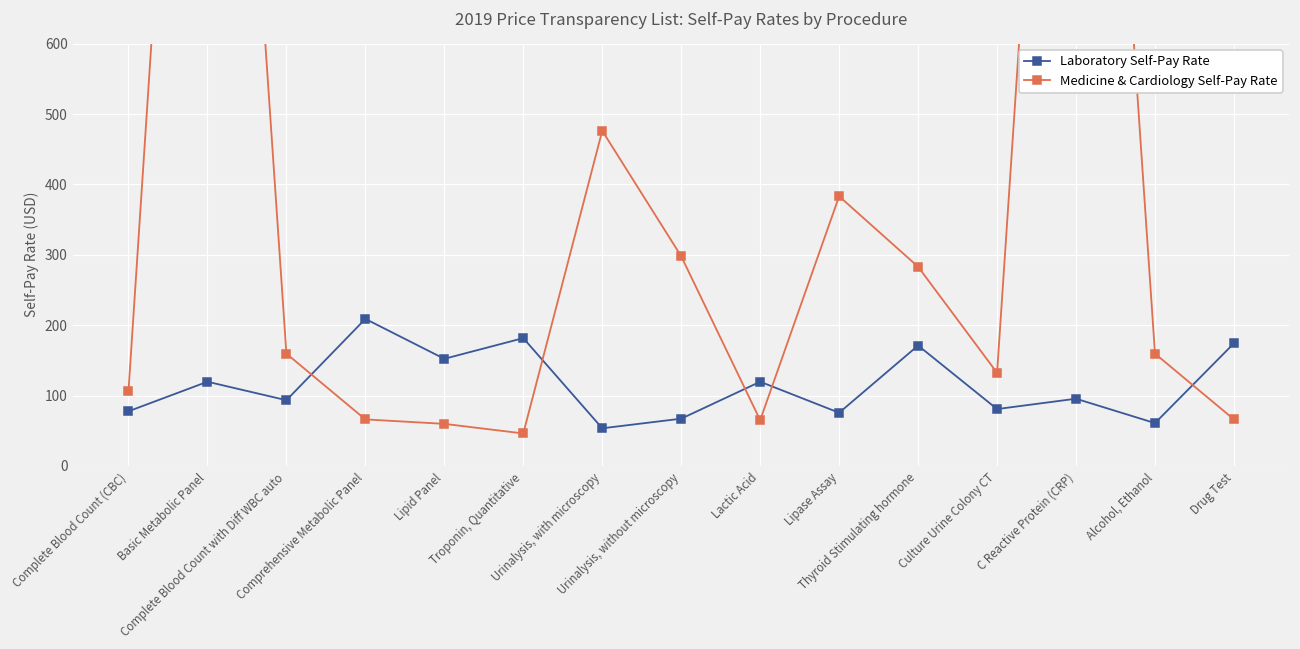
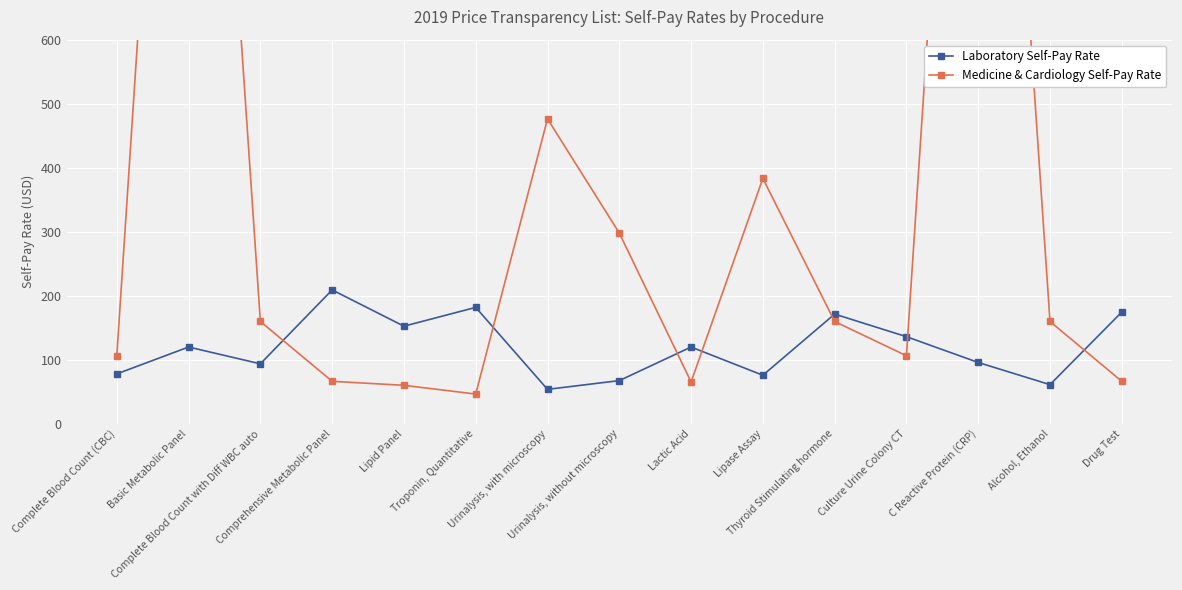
Medicine & Cardiology Self-Pay Rate, Thyroid Stimulating hormone: 280 -> 160
Laboratory Self-Pay Rate, Culture Urine Colony CT: 80 -> 140
Medicine & Cardiology Self-Pay Rate, Culture Urine Colony CT: 130 -> 110
